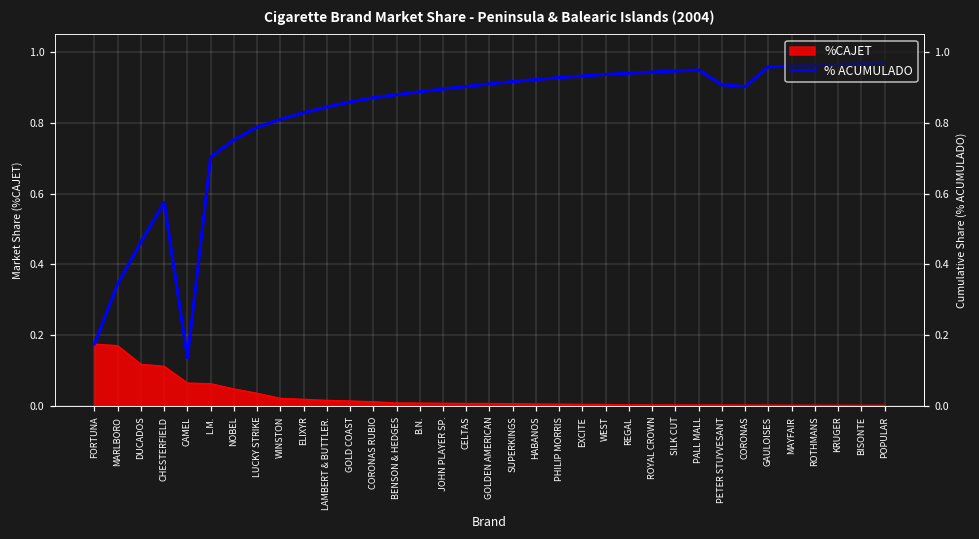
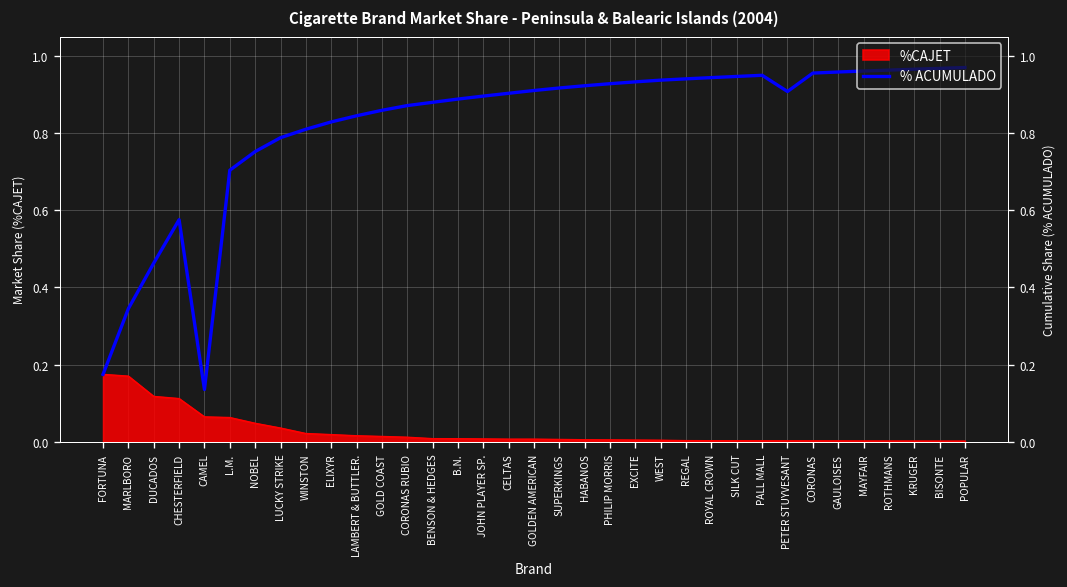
% ACUMULADO, CORONAS: 0.90 -> 0.96
